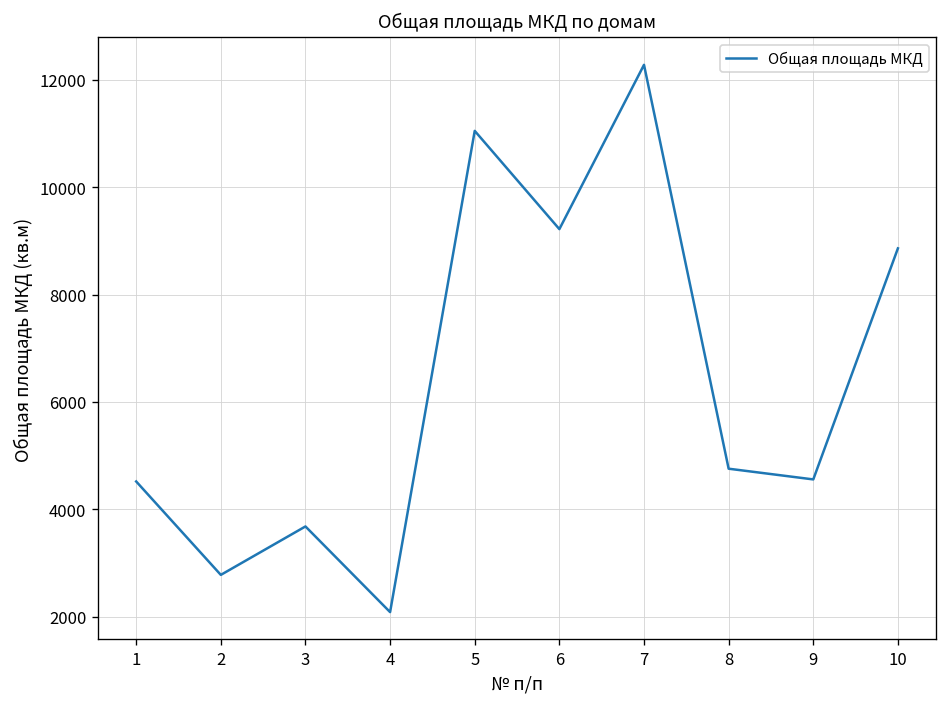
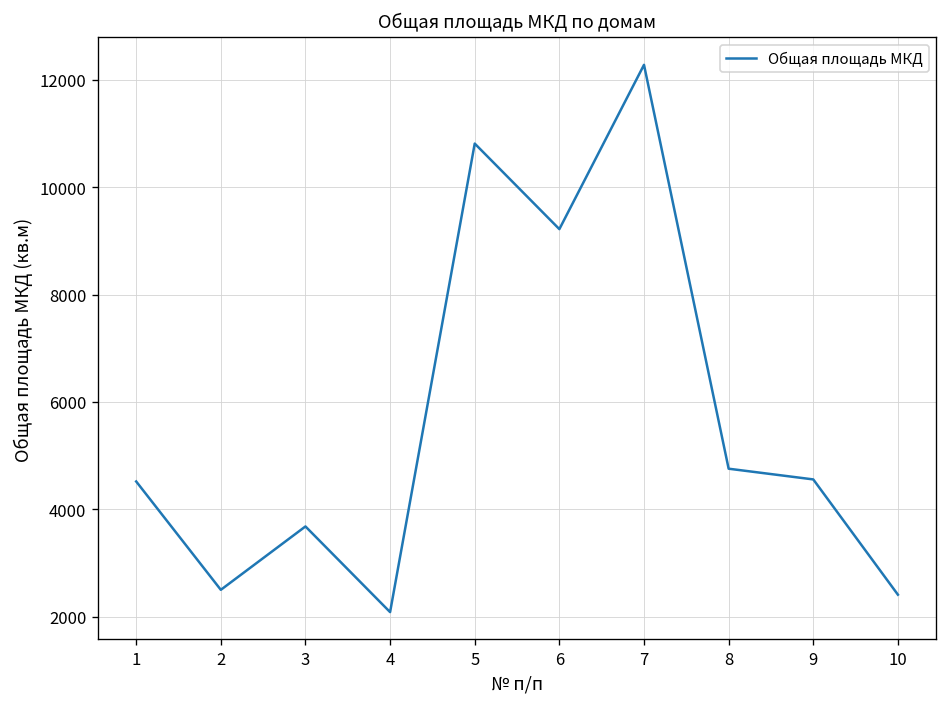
2: 2800 -> 2500
5: 11100 -> 10800
10: 8900 -> 2400
